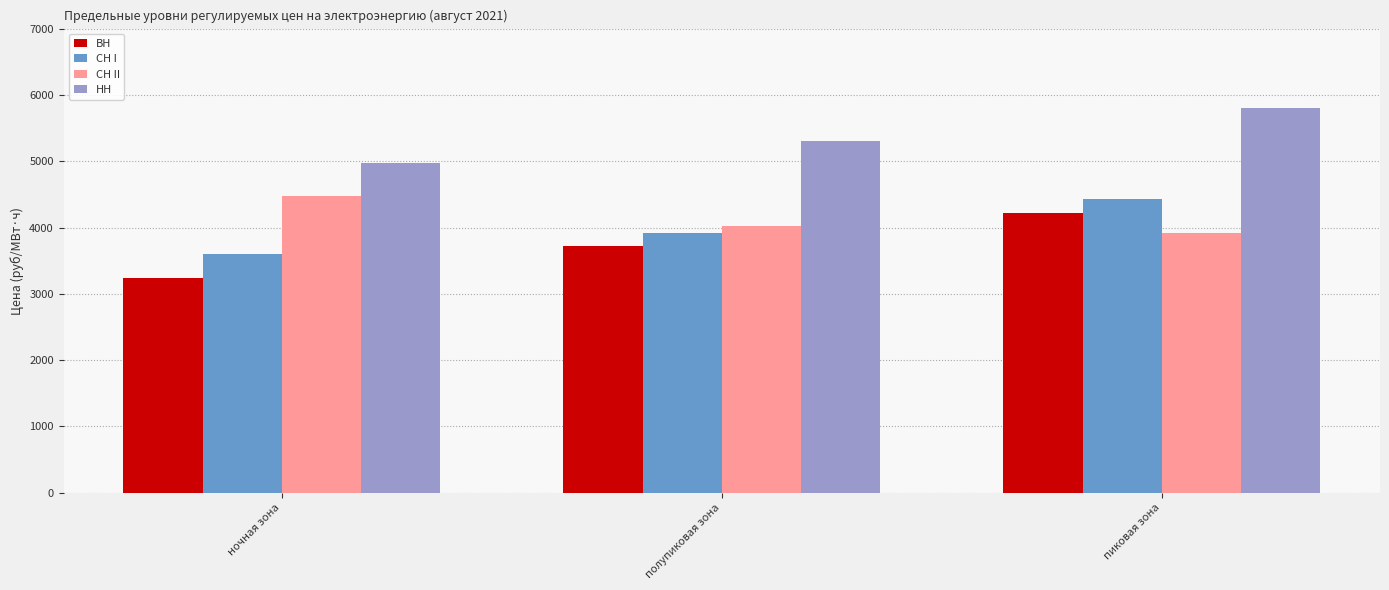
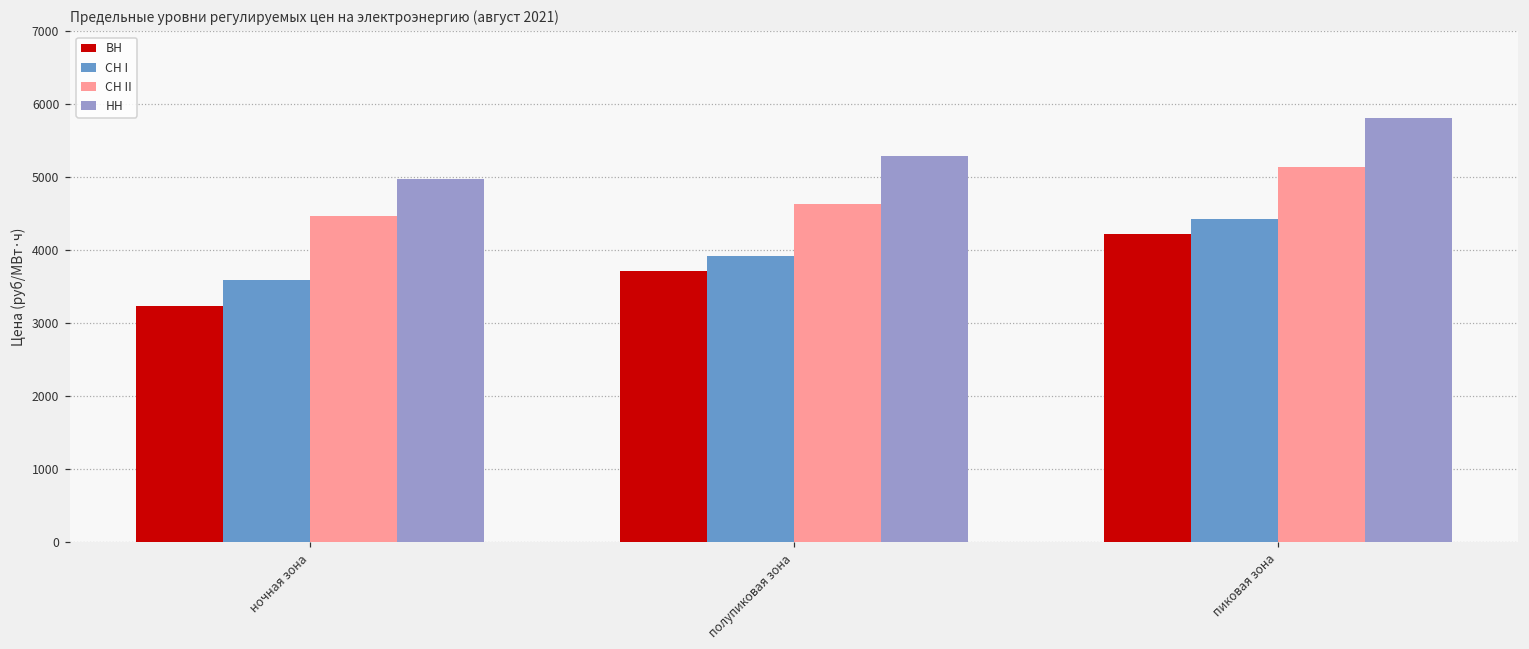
СН II, полупиковая зона: 4000 -> 4600
СН II, пиковая зона: 3900 -> 5100
